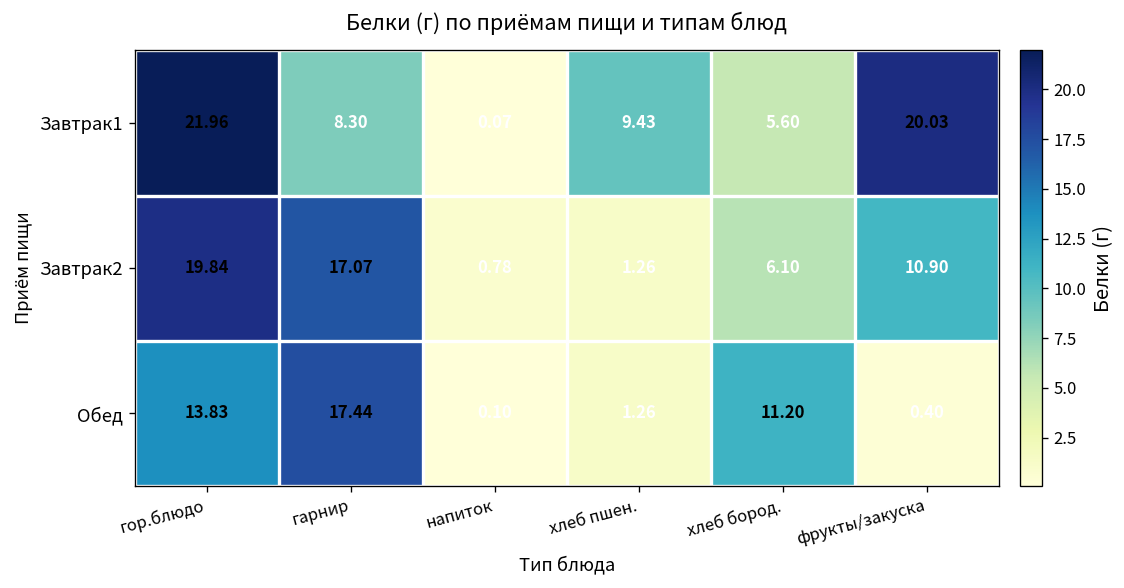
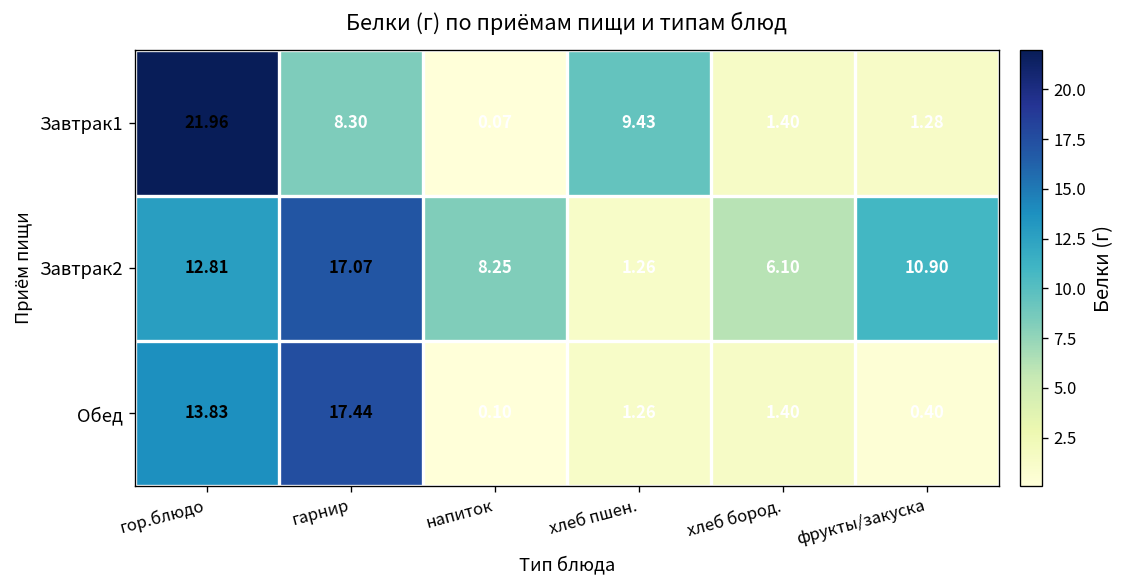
Завтрак1, хлеб бород.: 5.60 -> 1.40
Завтрак1, фрукты/закуска: 20.03 -> 1.28
Завтрак2, гор.блюдо: 19.84 -> 12.81
Завтрак2, напиток: 0.78 -> 8.25
Обед, хлеб бород.: 11.20 -> 1.40
